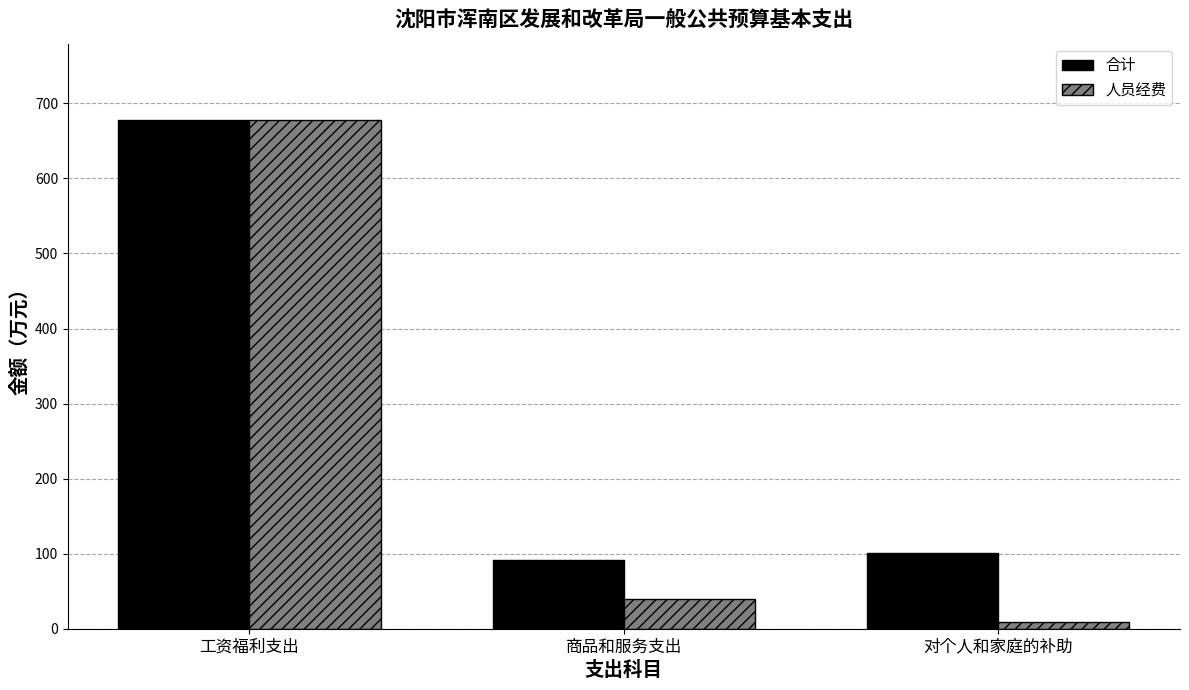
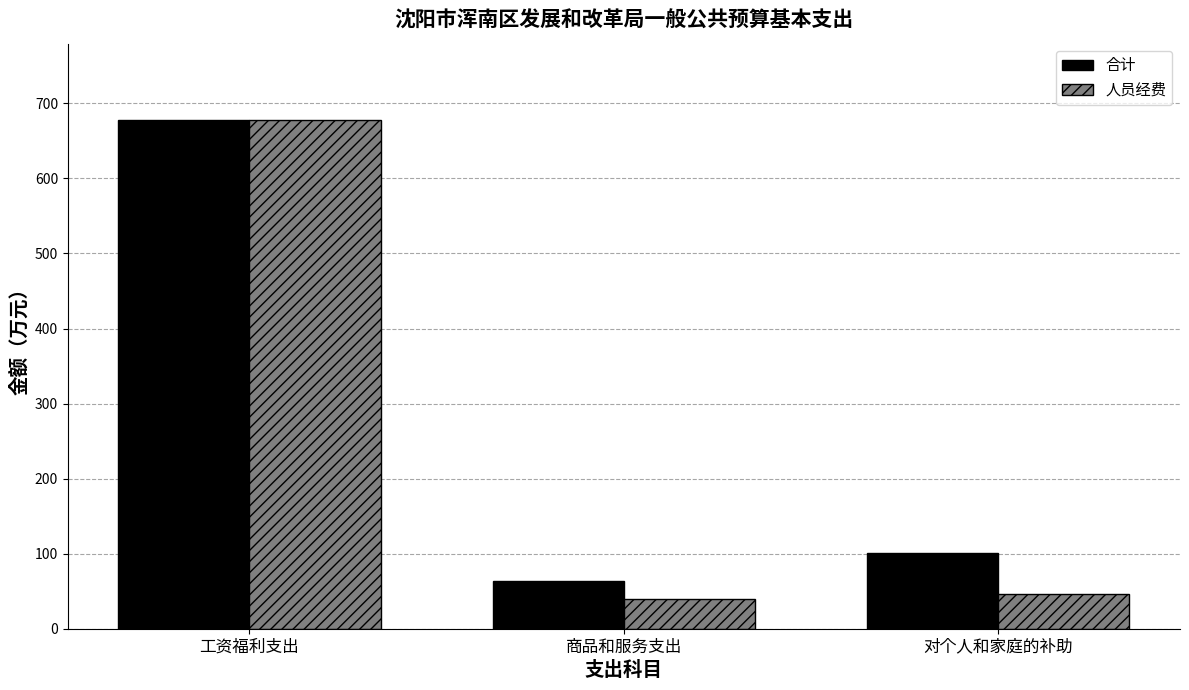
合计, 商品和服务支出: 90 -> 60
人员经费, 对个人和家庭的补助: 10 -> 50
